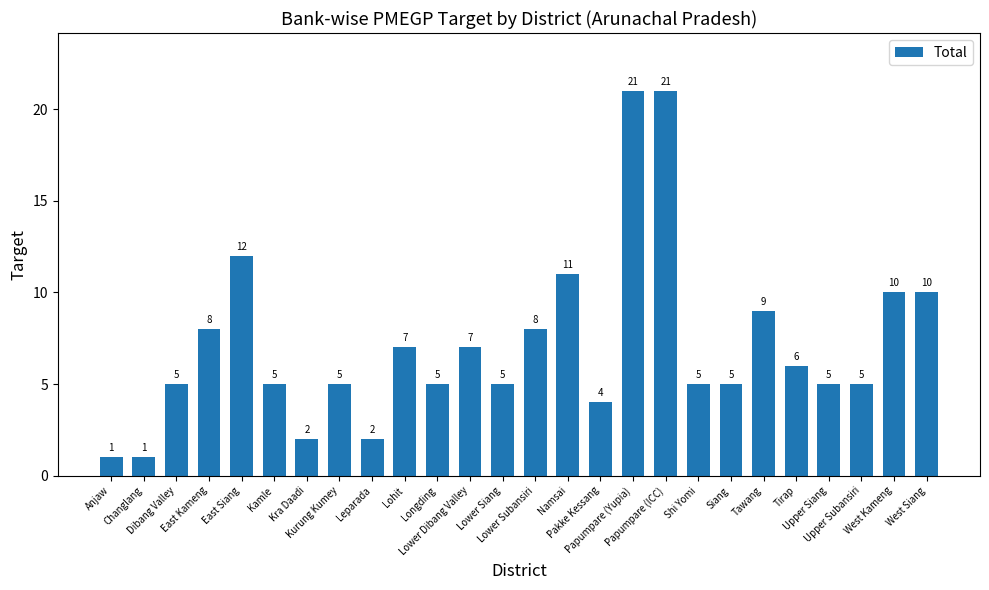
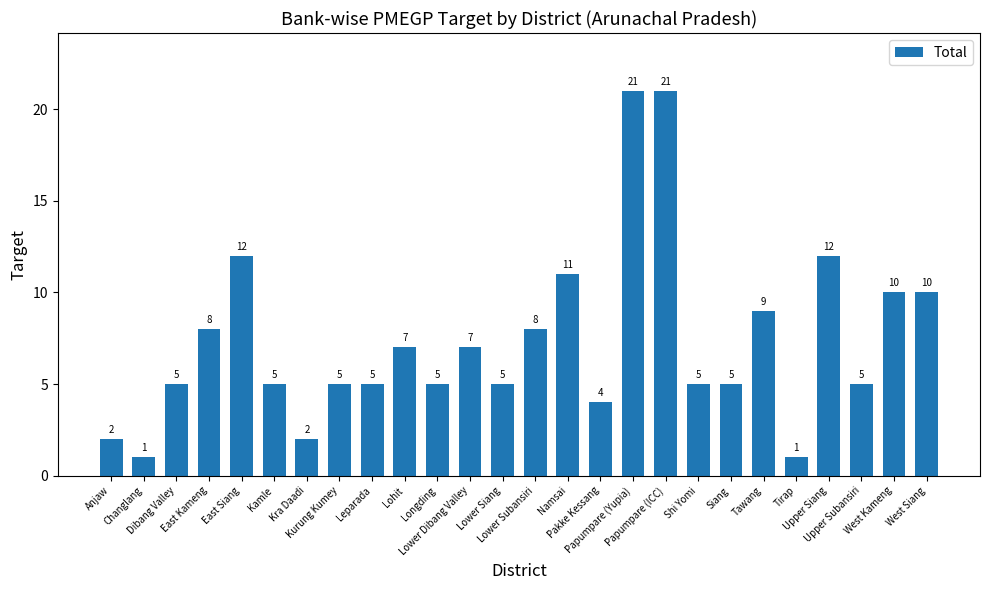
Anjaw: 1 -> 2
Leparada: 2 -> 5
Tirap: 6 -> 1
Upper Siang: 5 -> 12
